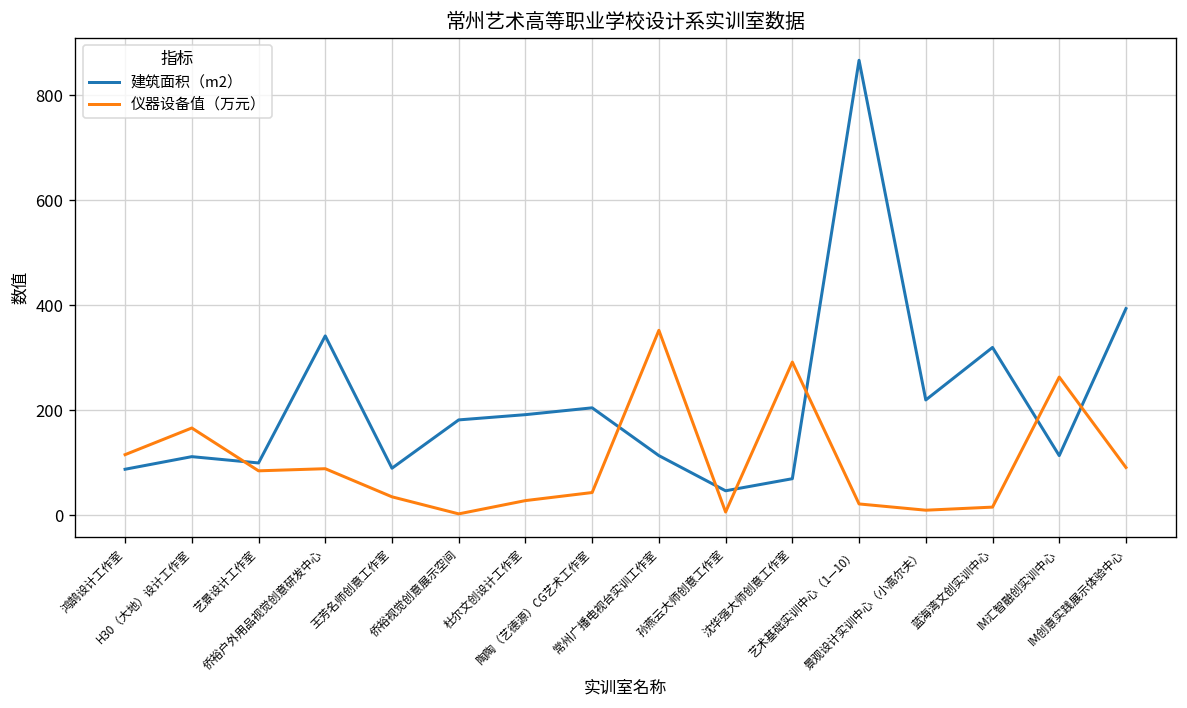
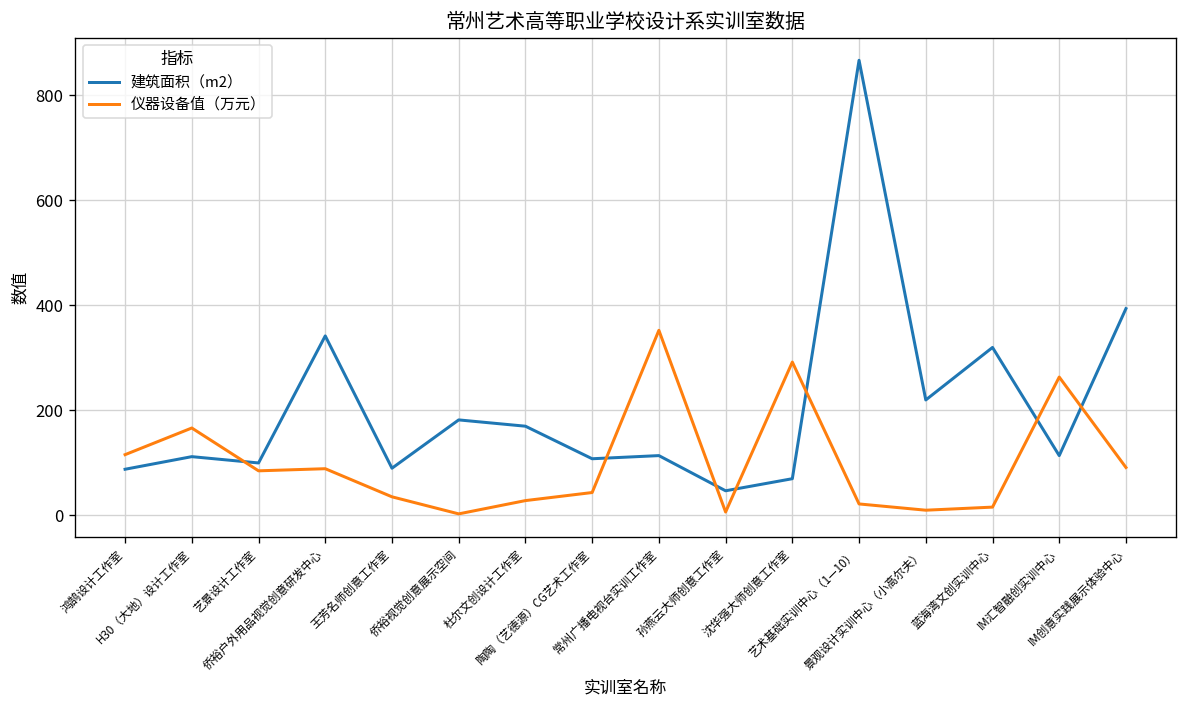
建筑面积（m2）, 杜尔文创设计工作室: 190 -> 170
建筑面积（m2）, 陶陶（艺德源）CG艺术工作室: 210 -> 110
